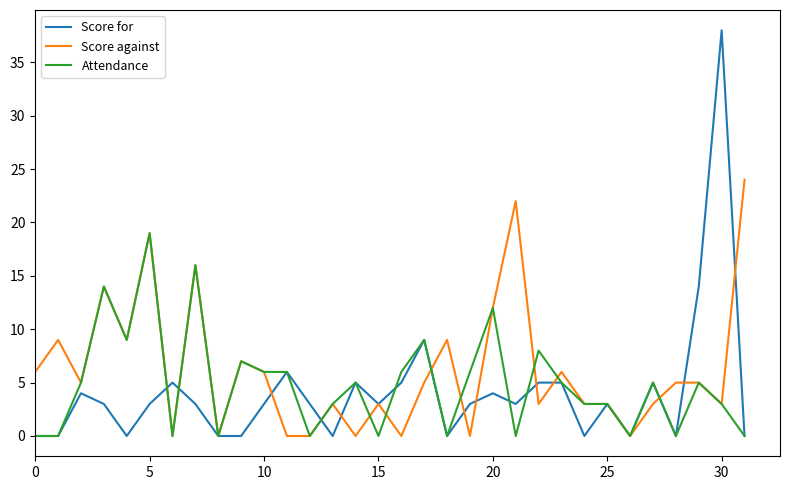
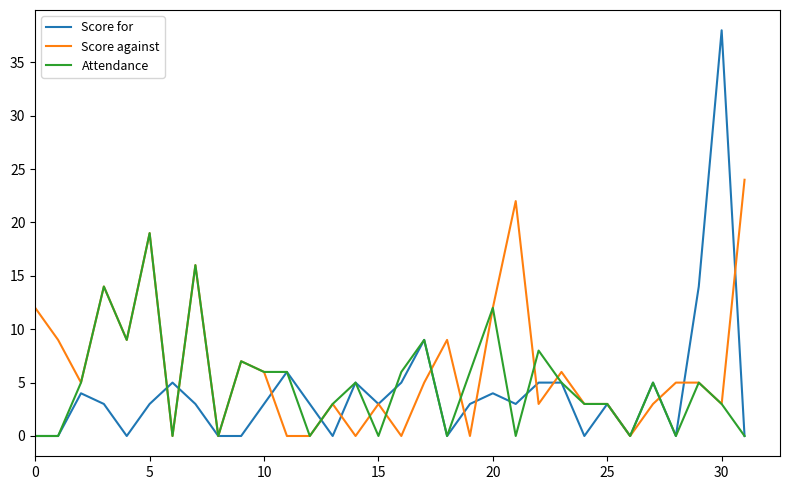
Score against, 0: 6 -> 12
